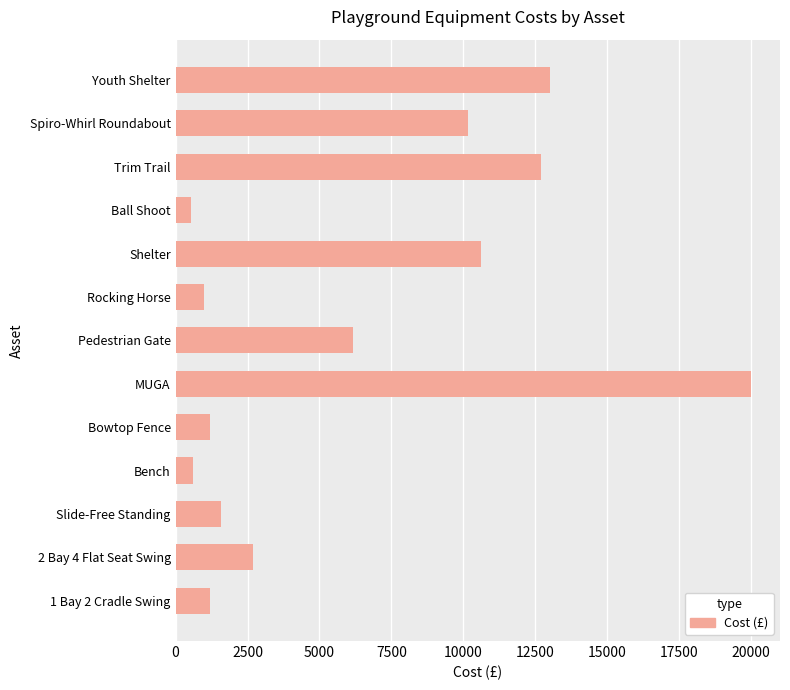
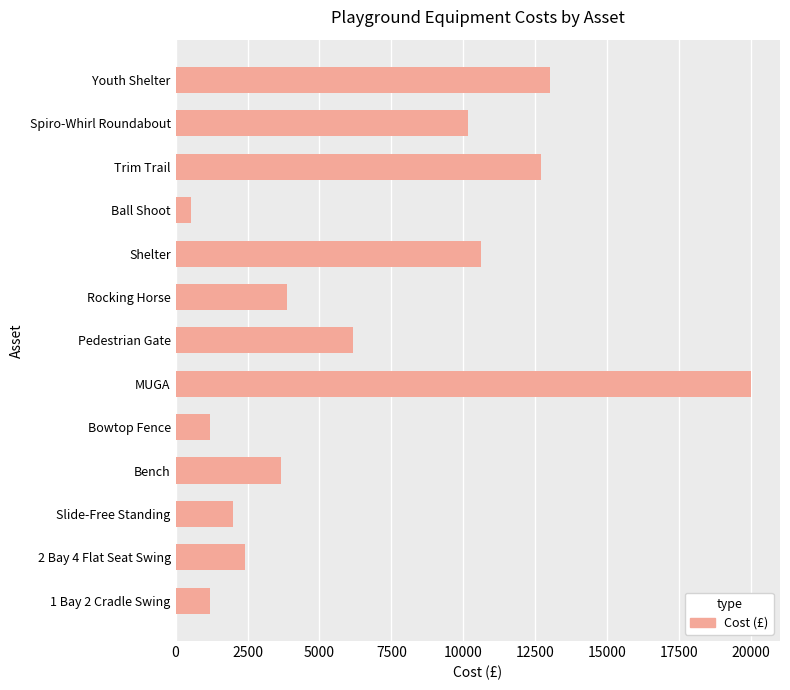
Rocking Horse: 1000 -> 3900
Bench: 600 -> 3600
Slide-Free Standing: 1600 -> 2000
2 Bay 4 Flat Seat Swing: 2700 -> 2400
